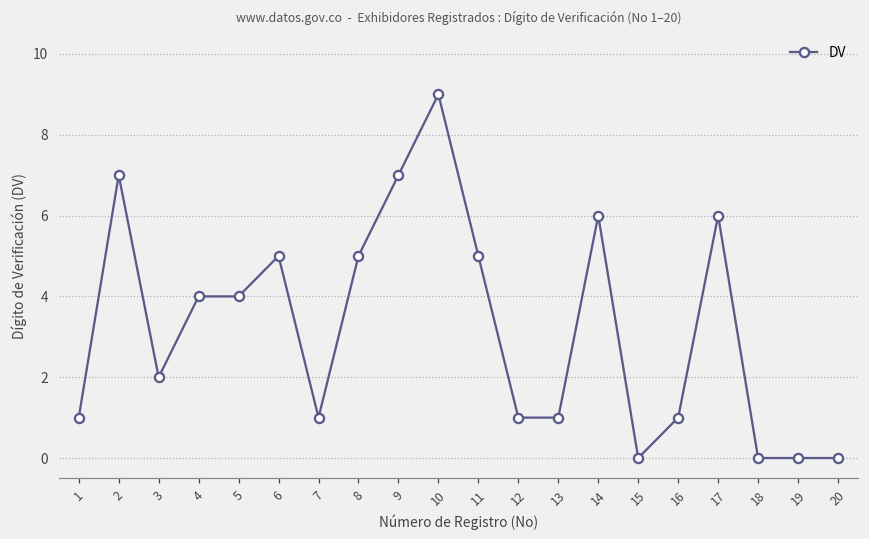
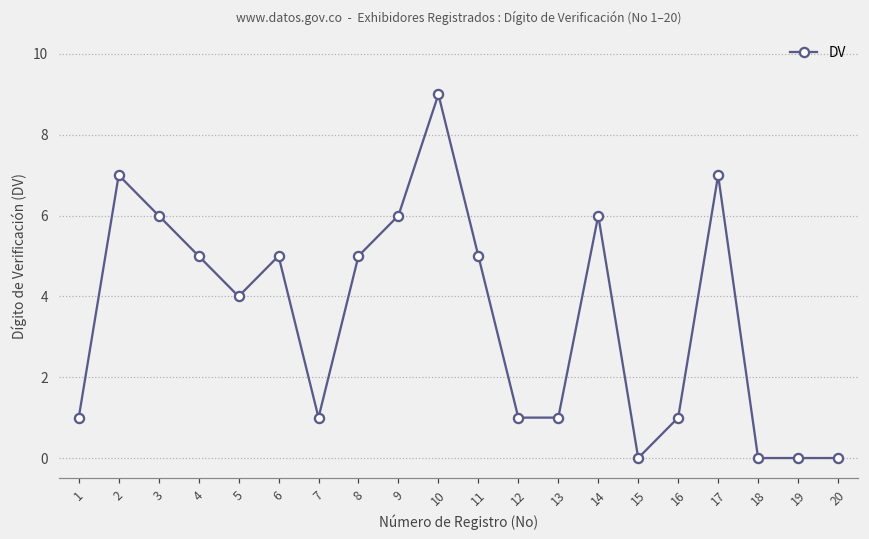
3: 2 -> 6
4: 4 -> 5
9: 7 -> 6
17: 6 -> 7
